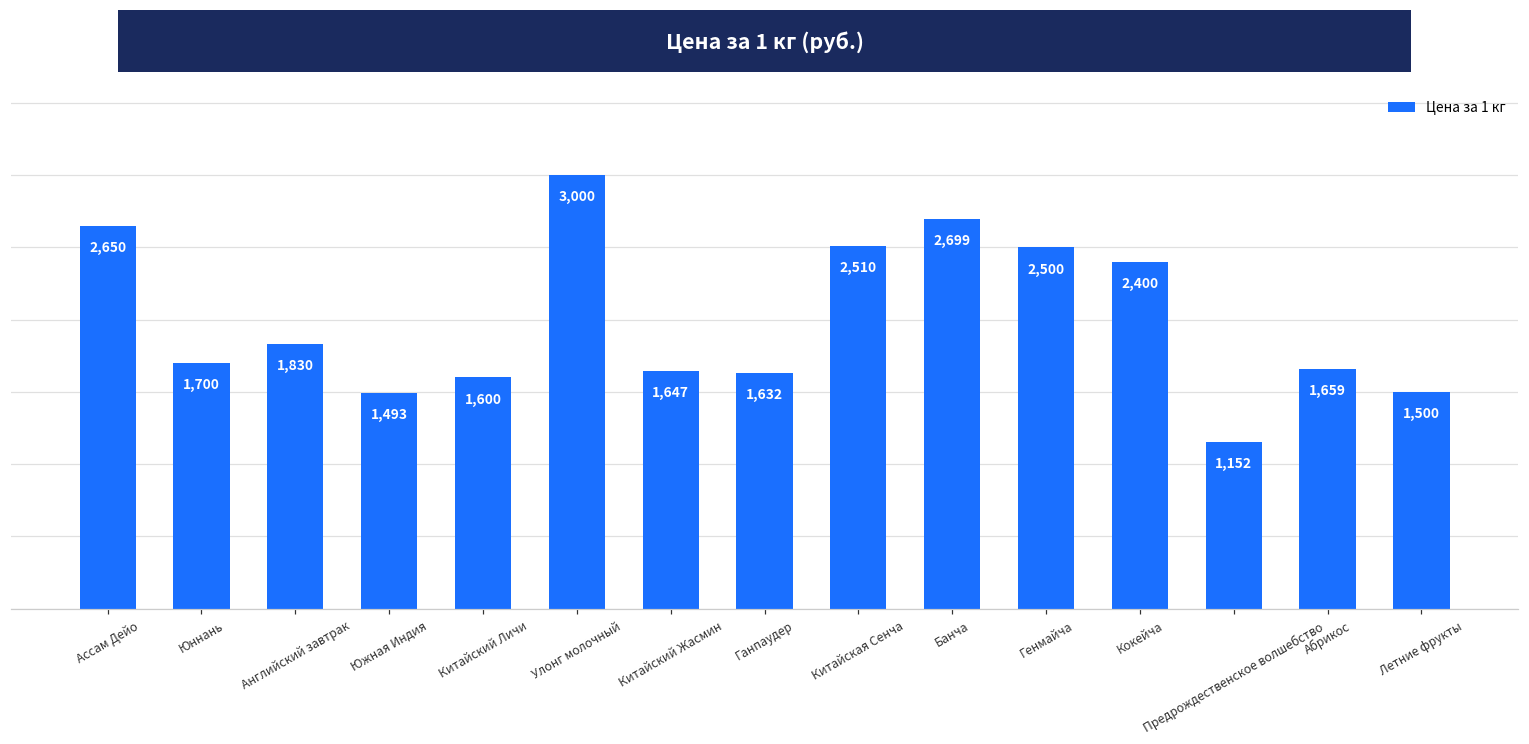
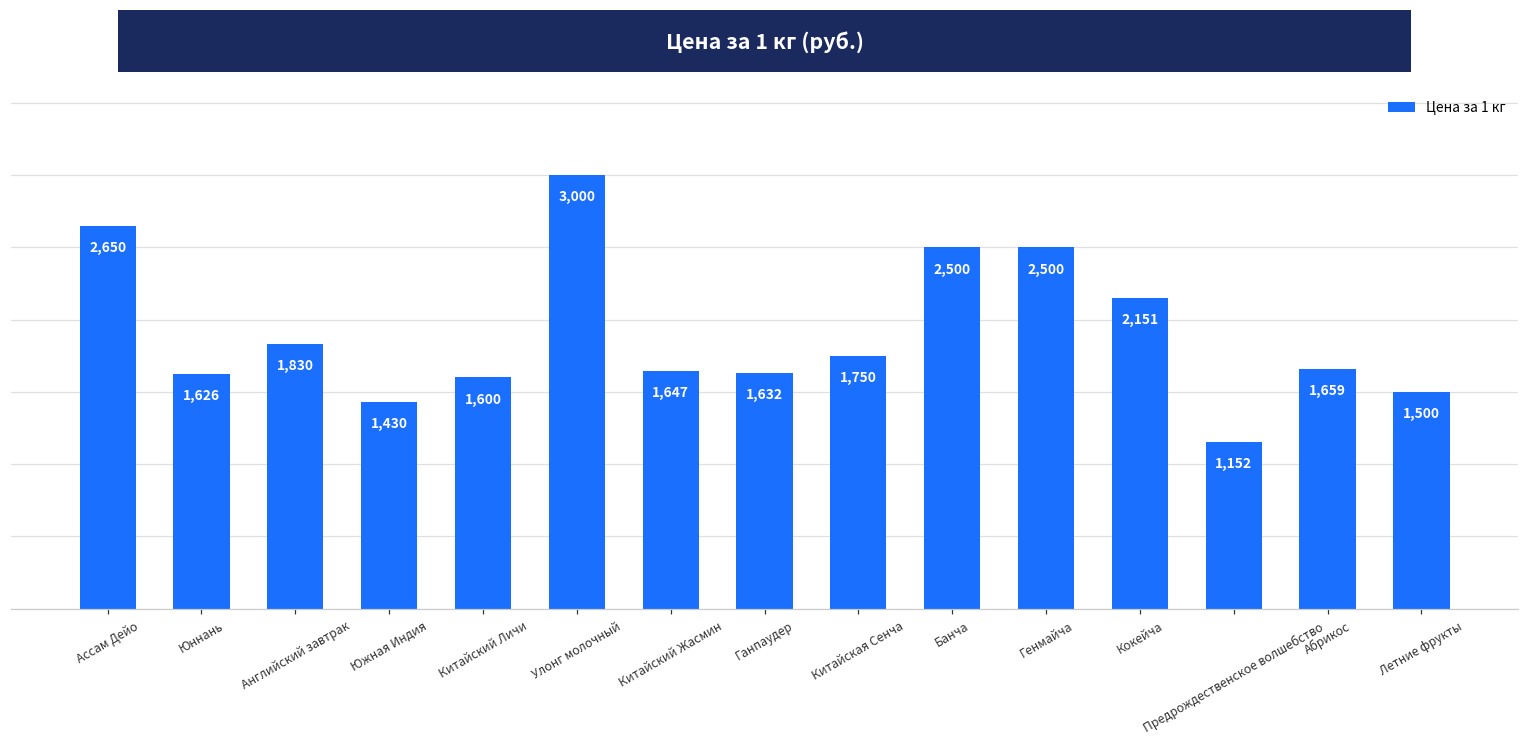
Юннань: 1,700 -> 1,626
Южная Индия: 1,493 -> 1,430
Китайская Сенча: 2,510 -> 1,750
Банча: 2,699 -> 2,500
Кокейча: 2,400 -> 2,151
